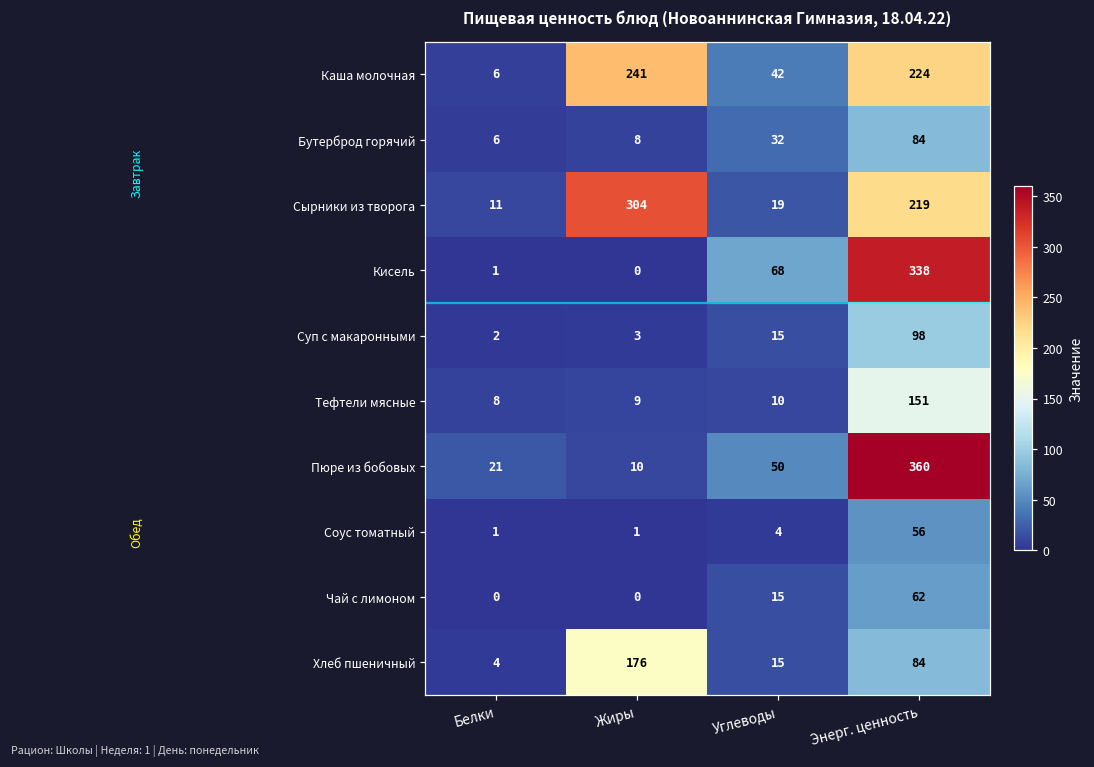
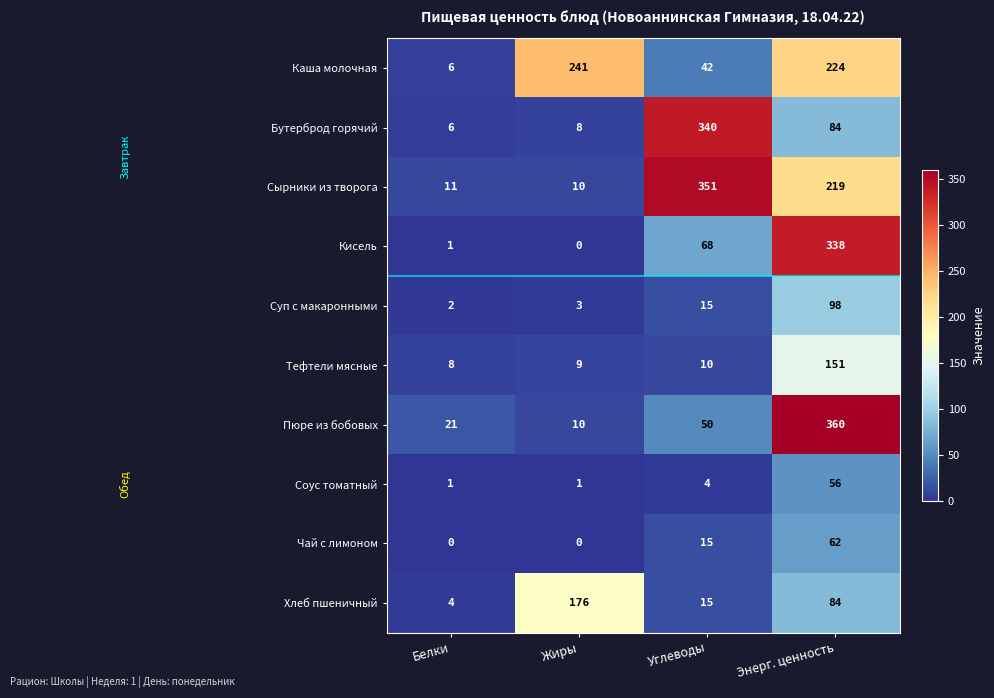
Бутерброд горячий, Углеводы: 32 -> 340
Сырники из творога, Жиры: 304 -> 10
Сырники из творога, Углеводы: 19 -> 351
